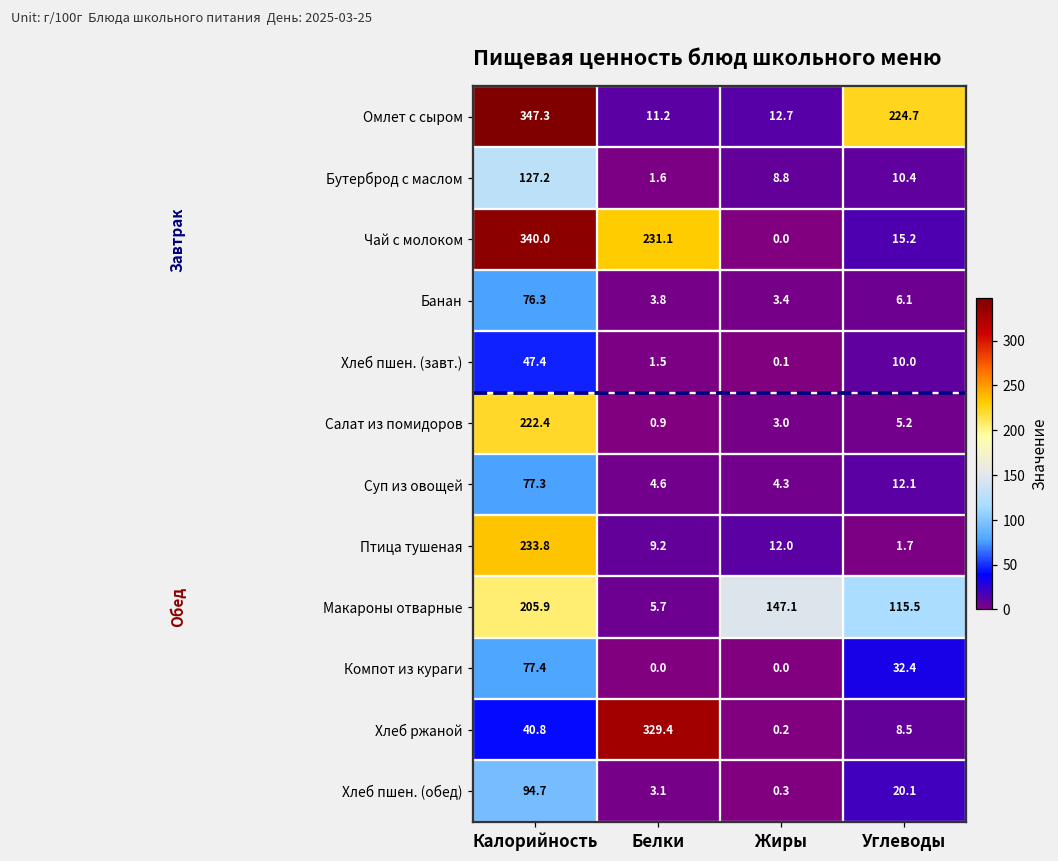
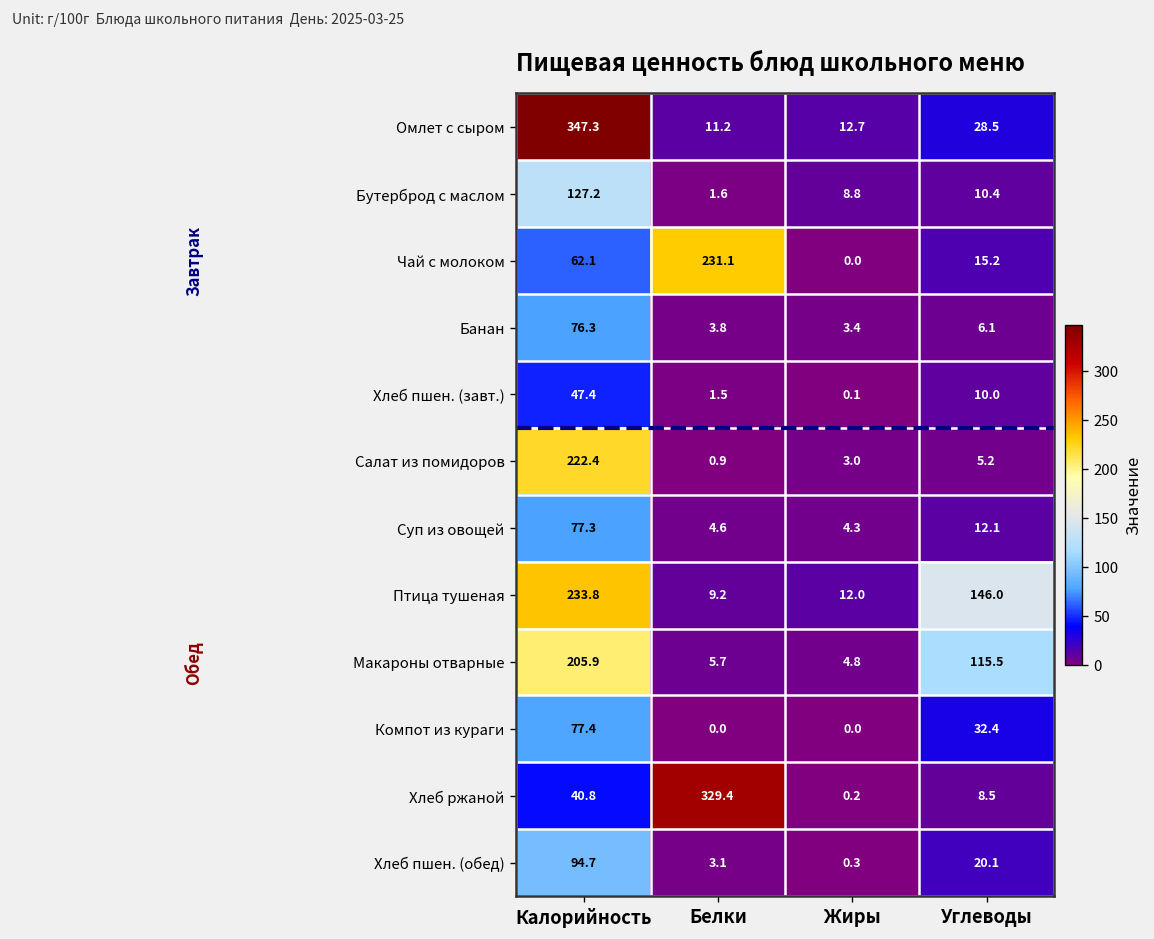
Омлет с сыром, Углеводы: 224.7 -> 28.5
Чай с молоком, Калорийность: 340.0 -> 62.1
Птица тушеная, Углеводы: 1.7 -> 146.0
Макароны отварные, Жиры: 147.1 -> 4.8
